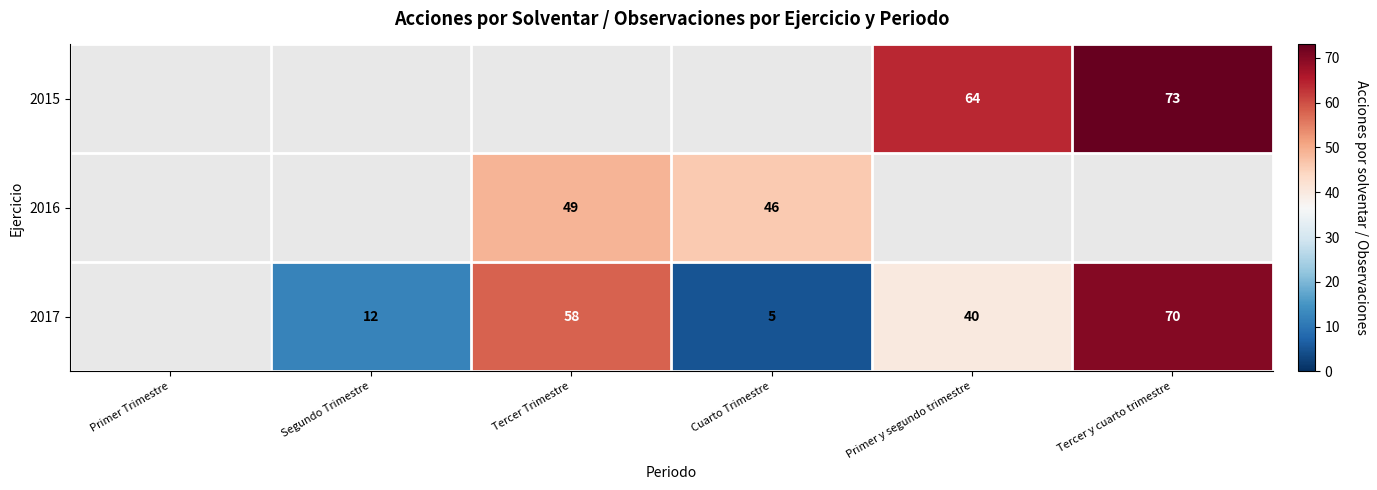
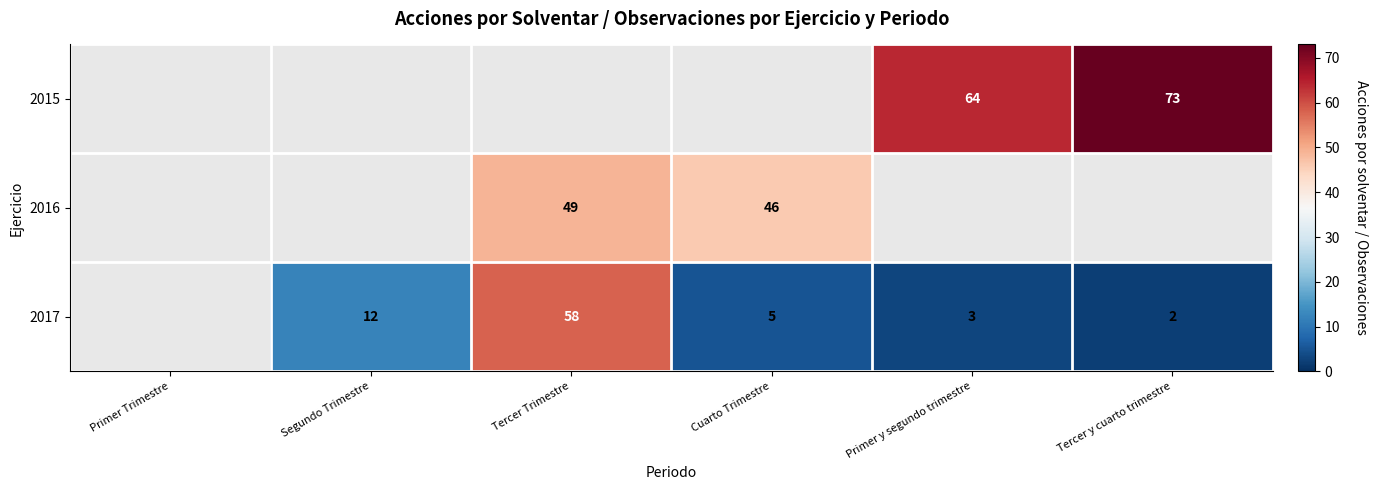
2017, Primer y segundo trimestre: 40 -> 3
2017, Tercer y cuarto trimestre: 70 -> 2
